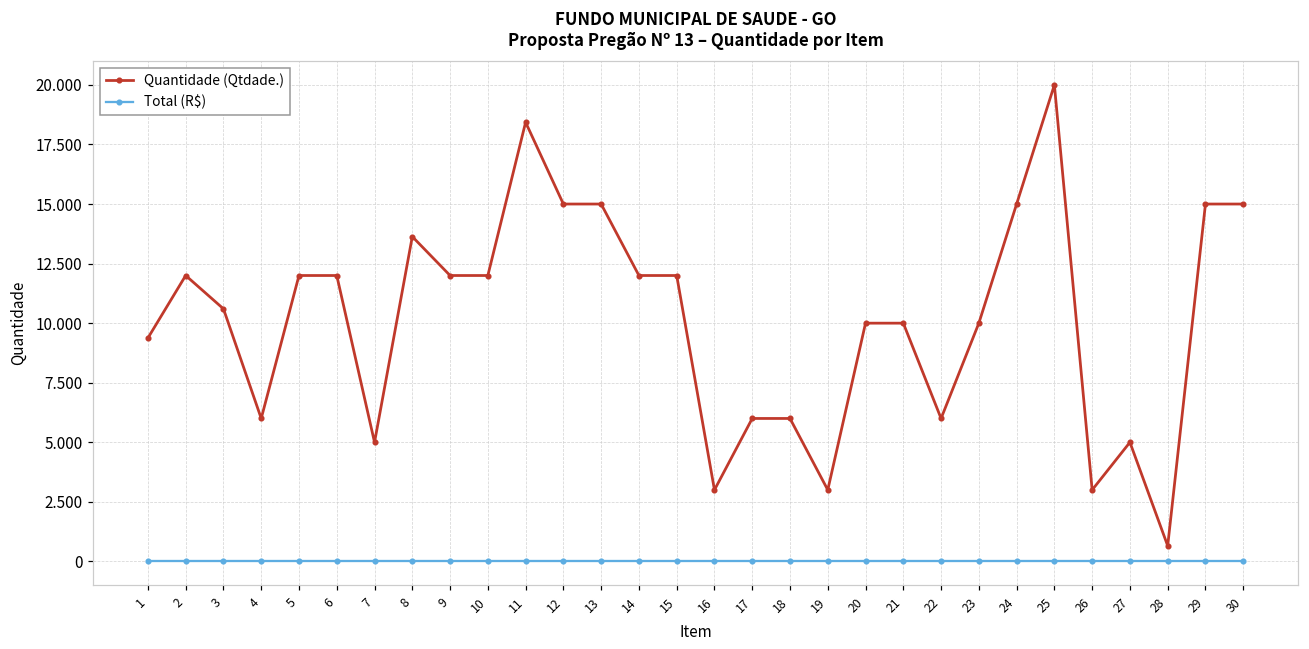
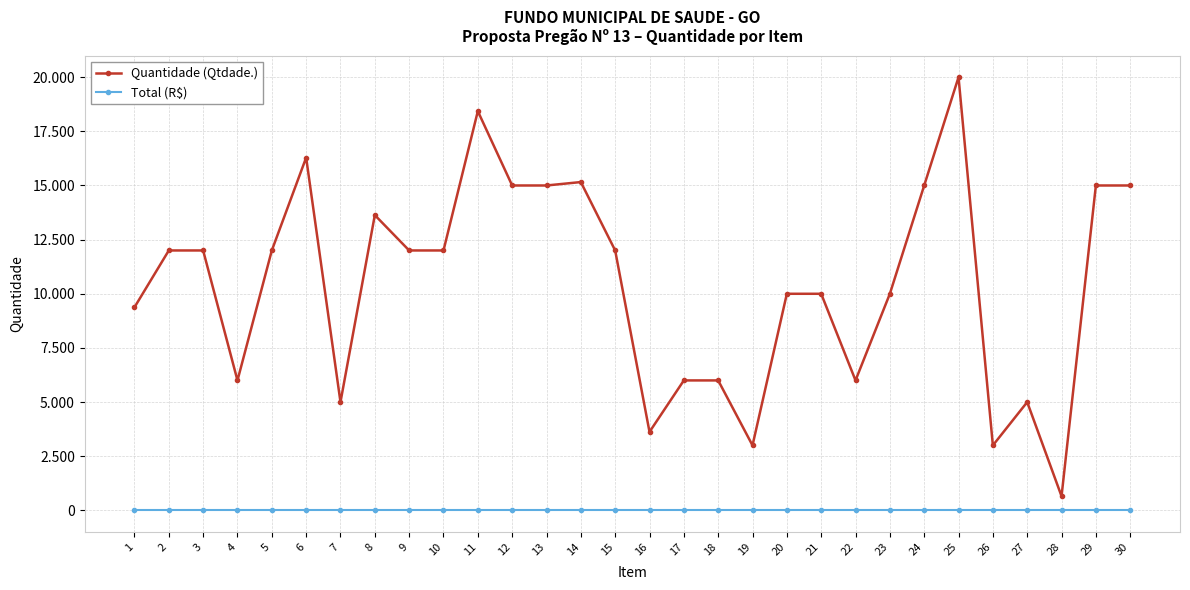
Quantidade (Qtdade.), 3: 10.6 -> 12.0
Quantidade (Qtdade.), 6: 12.0 -> 16.3
Quantidade (Qtdade.), 14: 12.0 -> 15.2
Quantidade (Qtdade.), 16: 3.0 -> 3.6
